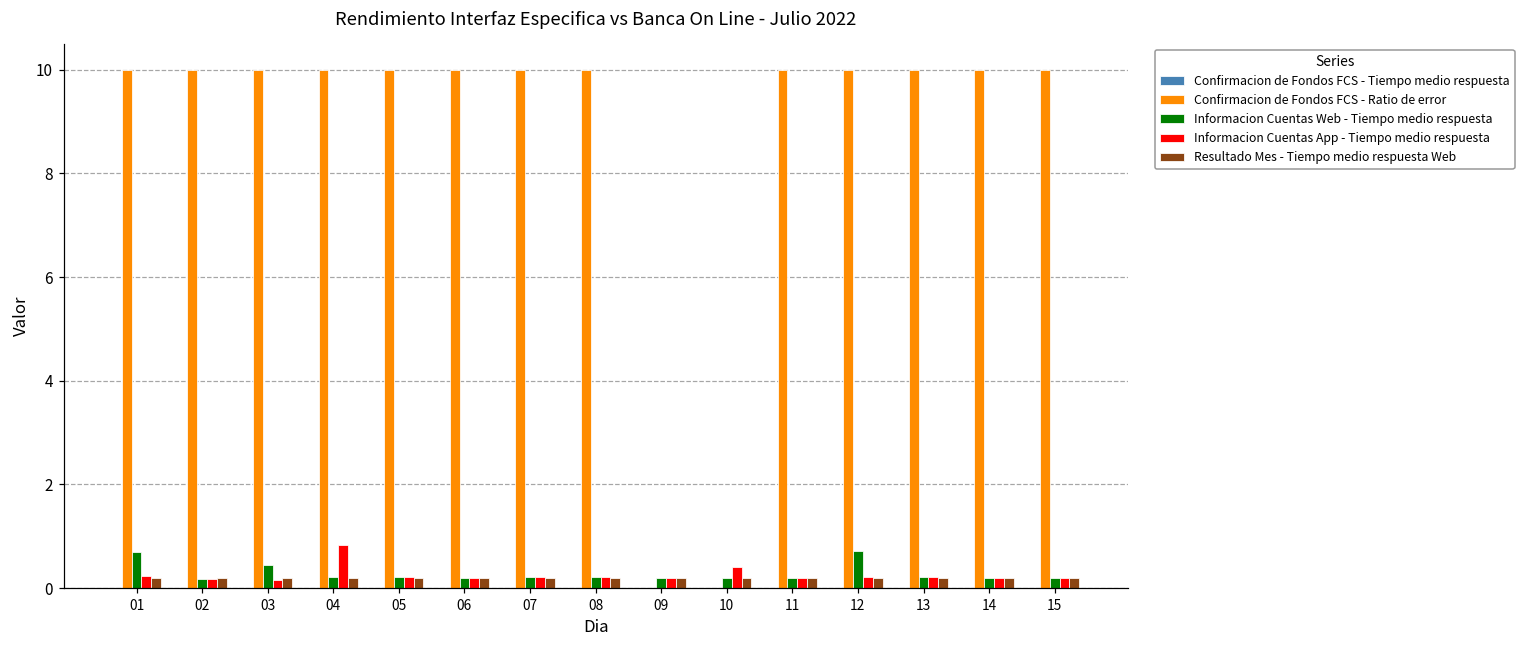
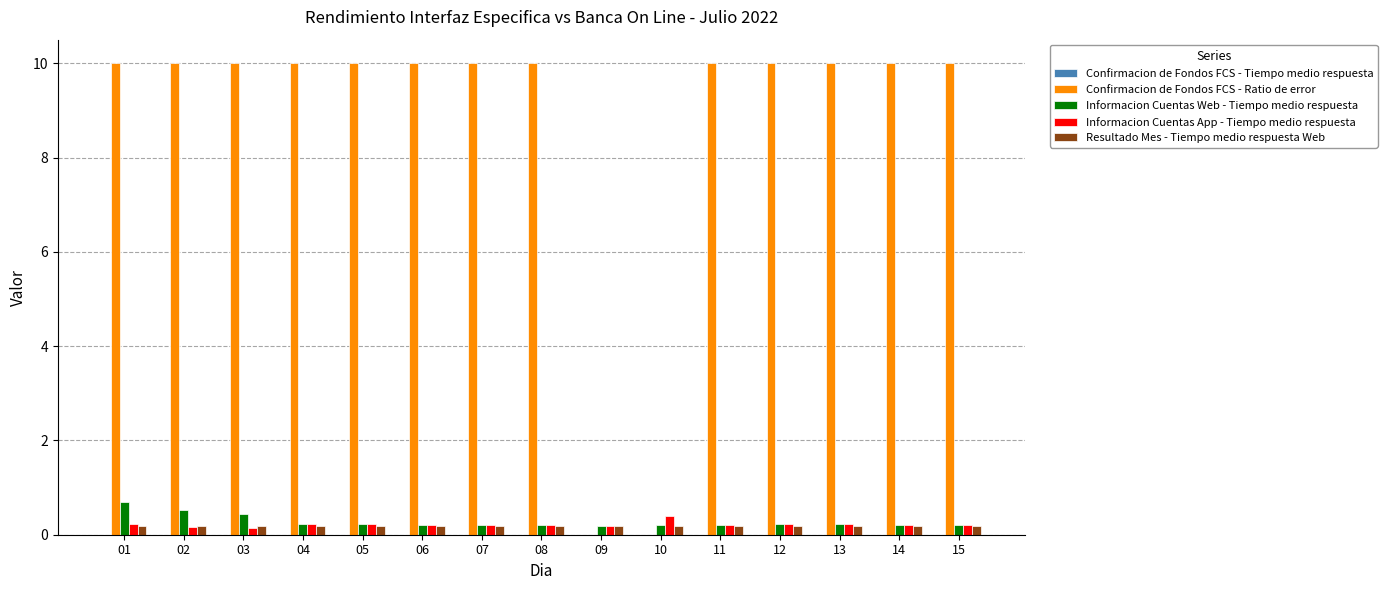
Informacion Cuentas Web - Tiempo medio respuesta, 02: 0.2 -> 0.5
Informacion Cuentas App - Tiempo medio respuesta, 04: 0.8 -> 0.2
Informacion Cuentas Web - Tiempo medio respuesta, 12: 0.7 -> 0.2
